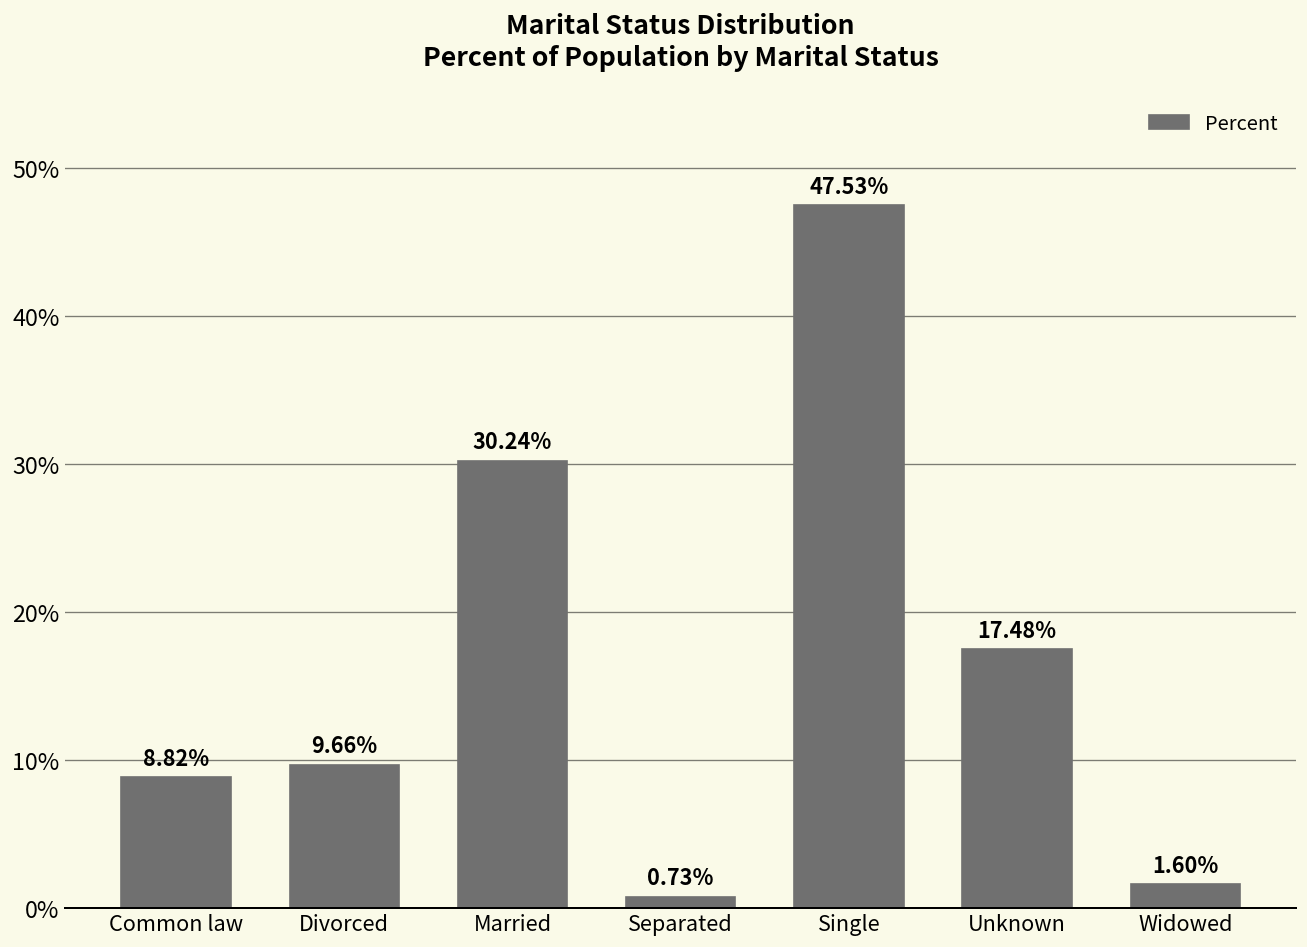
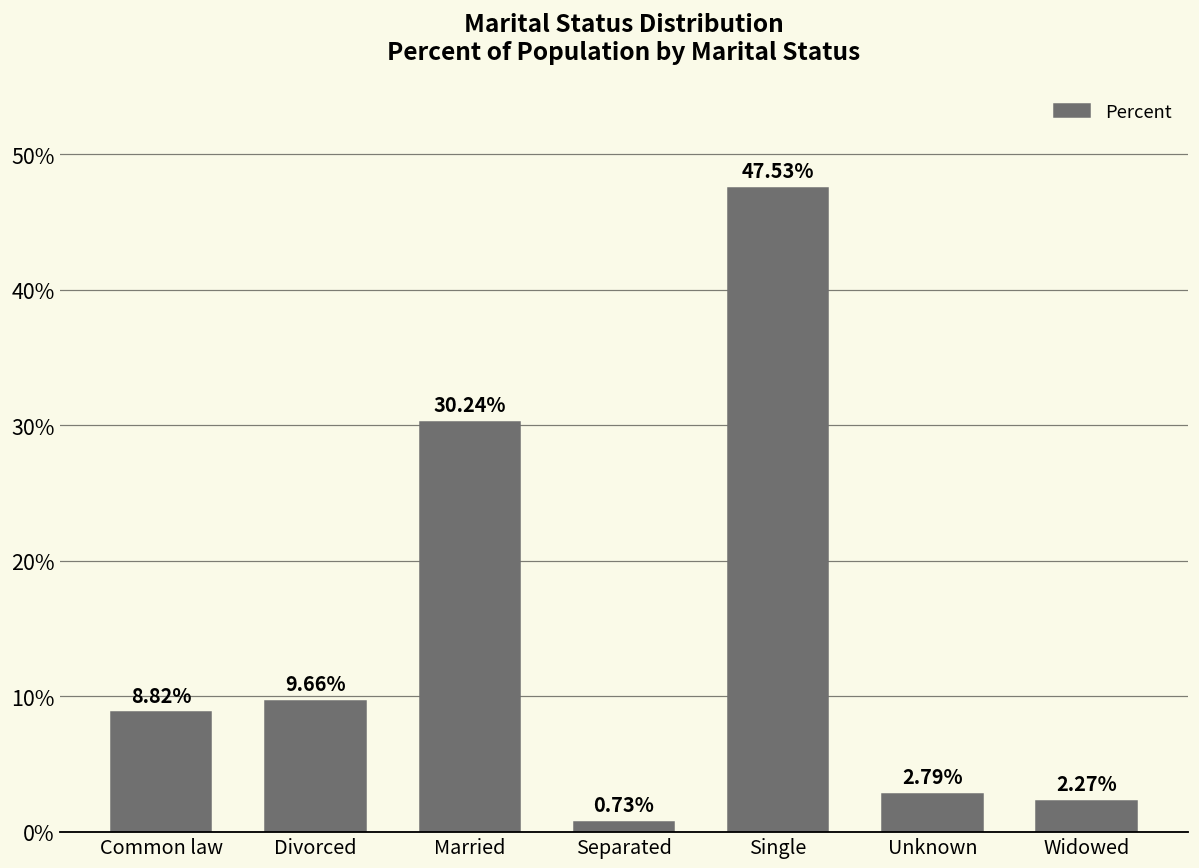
Unknown: 17.48% -> 2.79%
Widowed: 1.60% -> 2.27%
